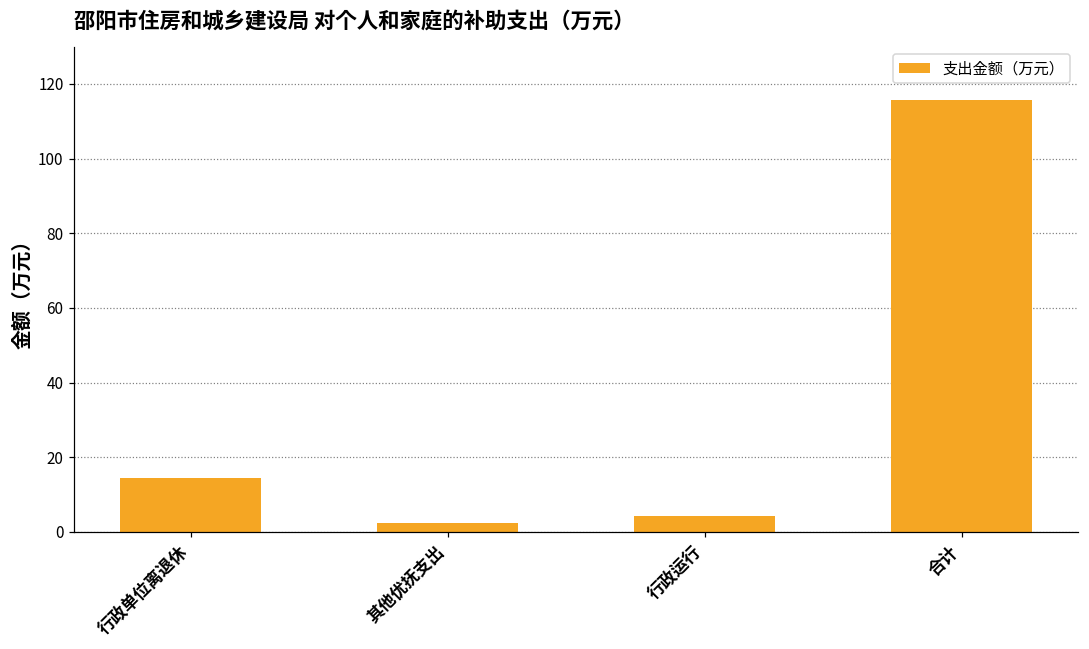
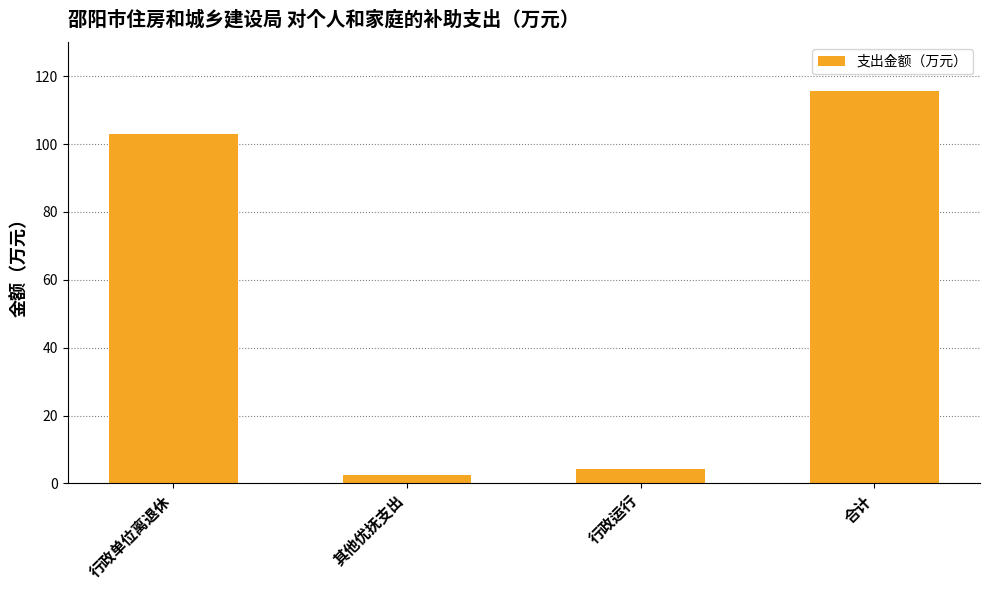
行政单位离退休: 14 -> 103
